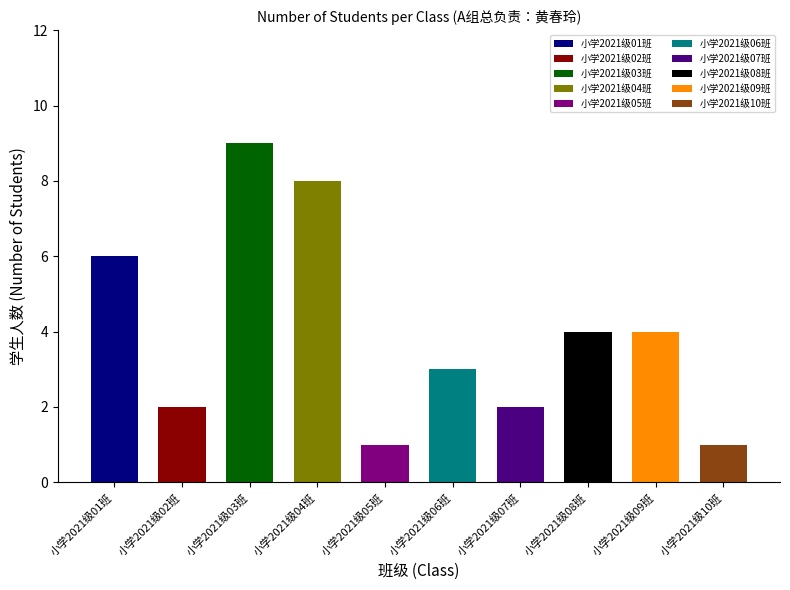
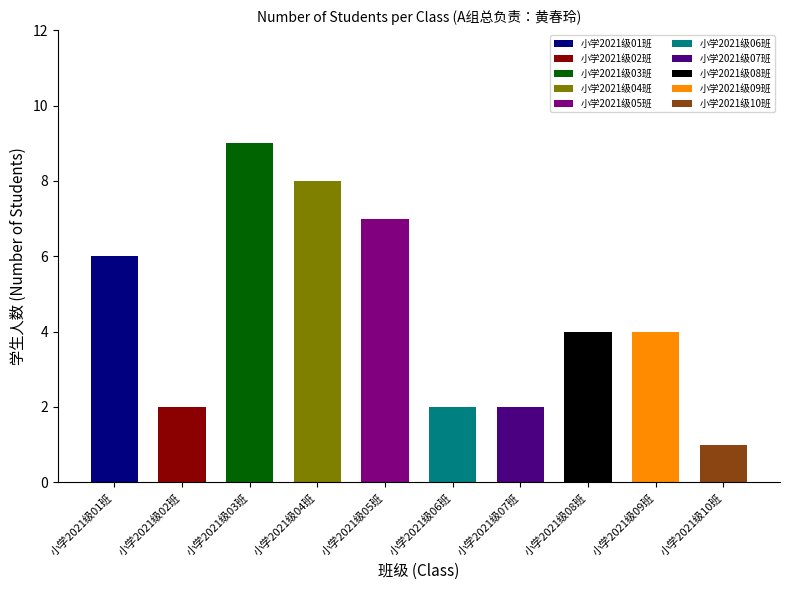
小学2021级05班: 1 -> 7
小学2021级06班: 3 -> 2
